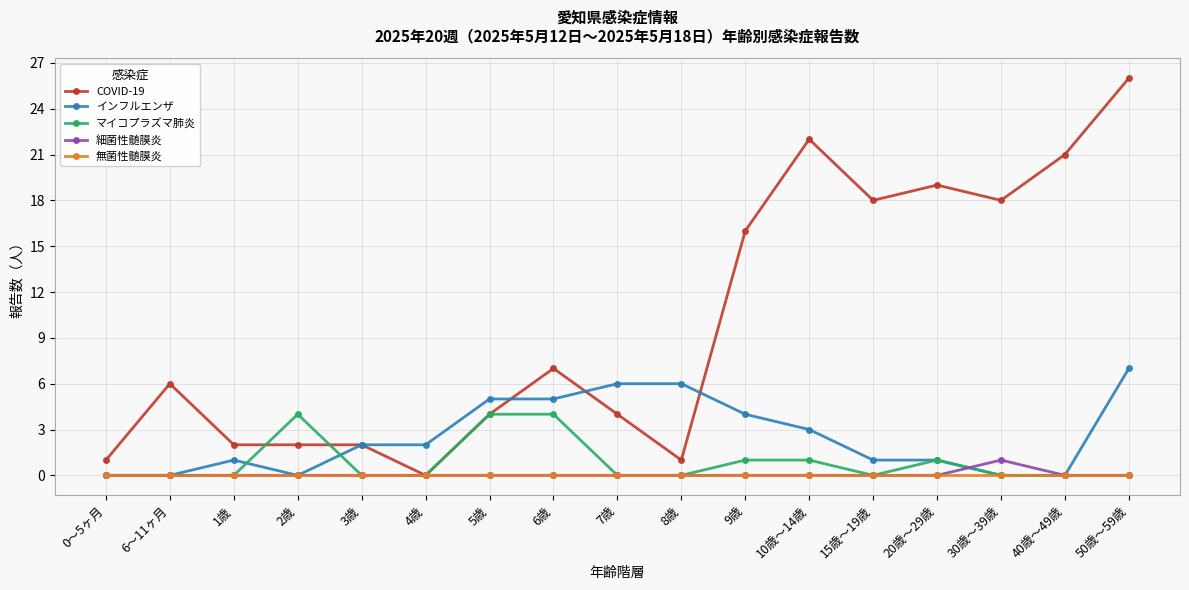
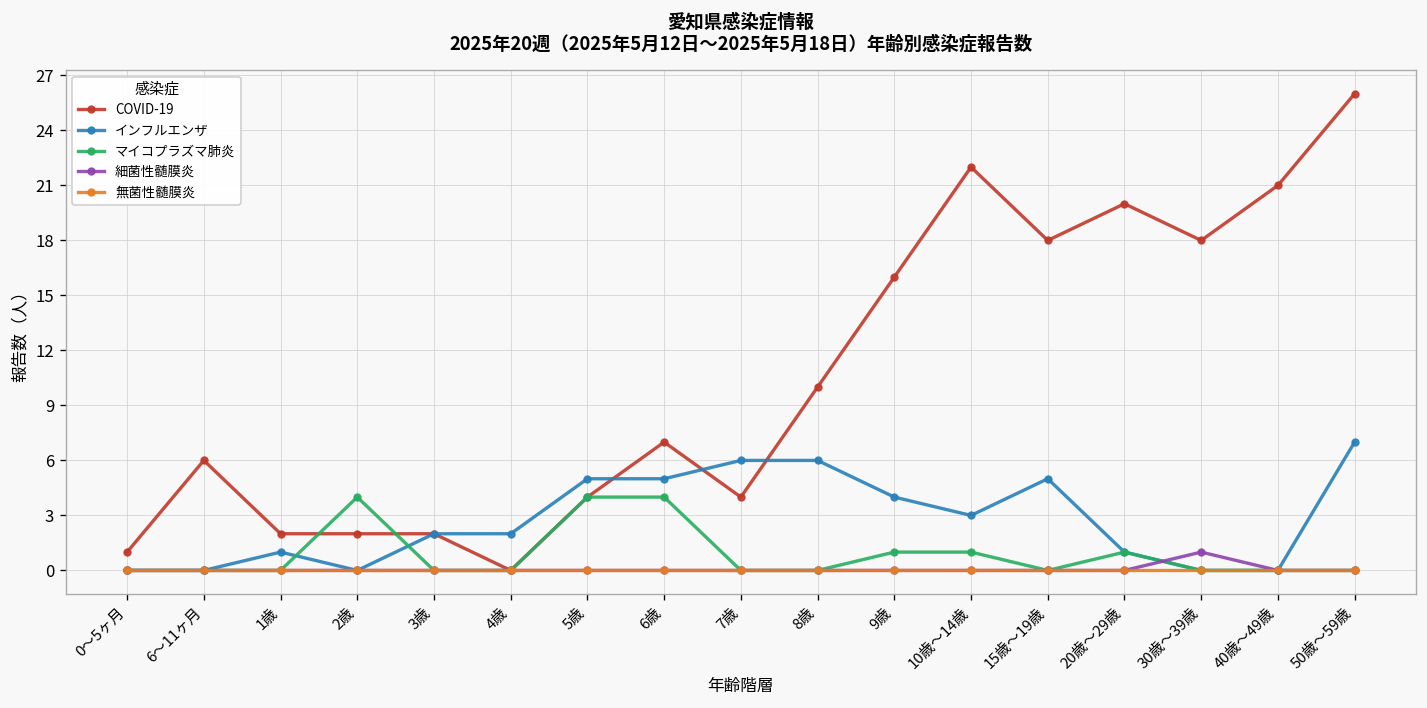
COVID-19, 8歳: 1 -> 10
インフルエンザ, 15歳～19歳: 1 -> 5
COVID-19, 20歳～29歳: 19 -> 20
